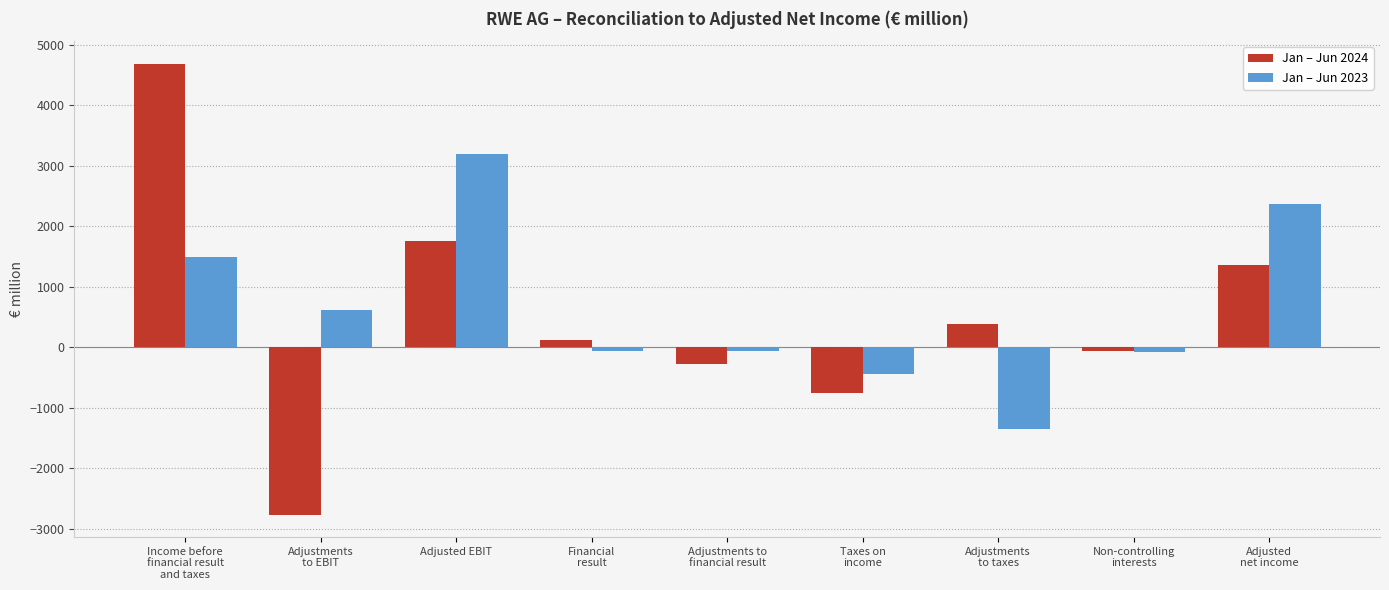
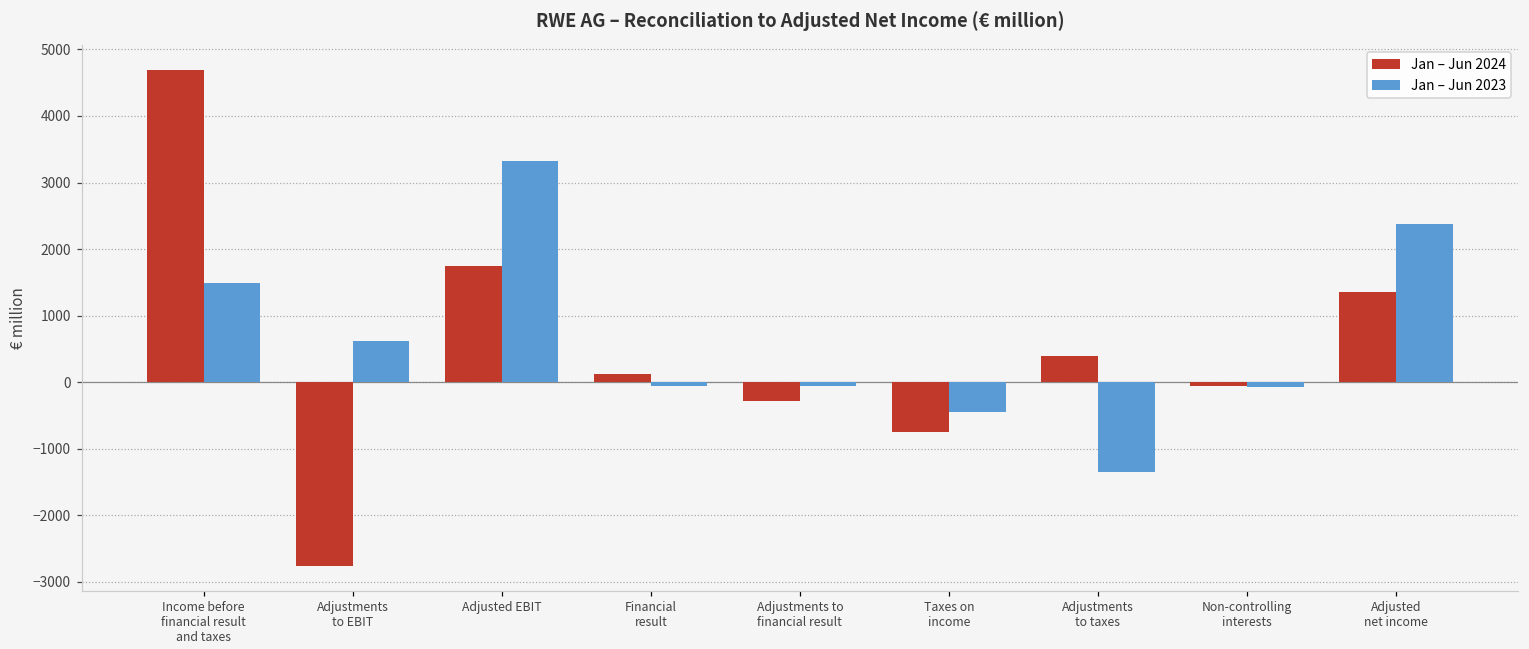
Jan – Jun 2023, Adjusted EBIT: 3200 -> 3300
